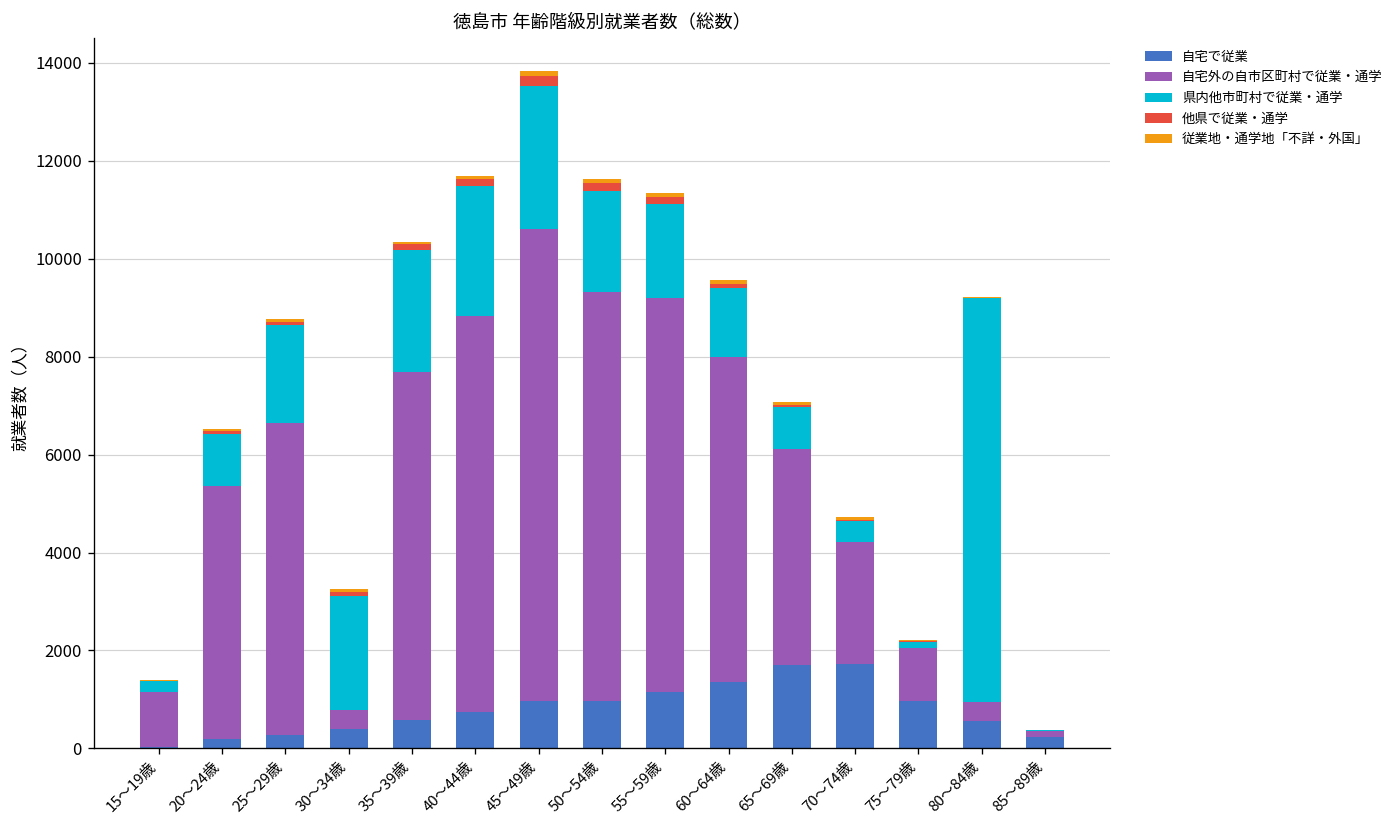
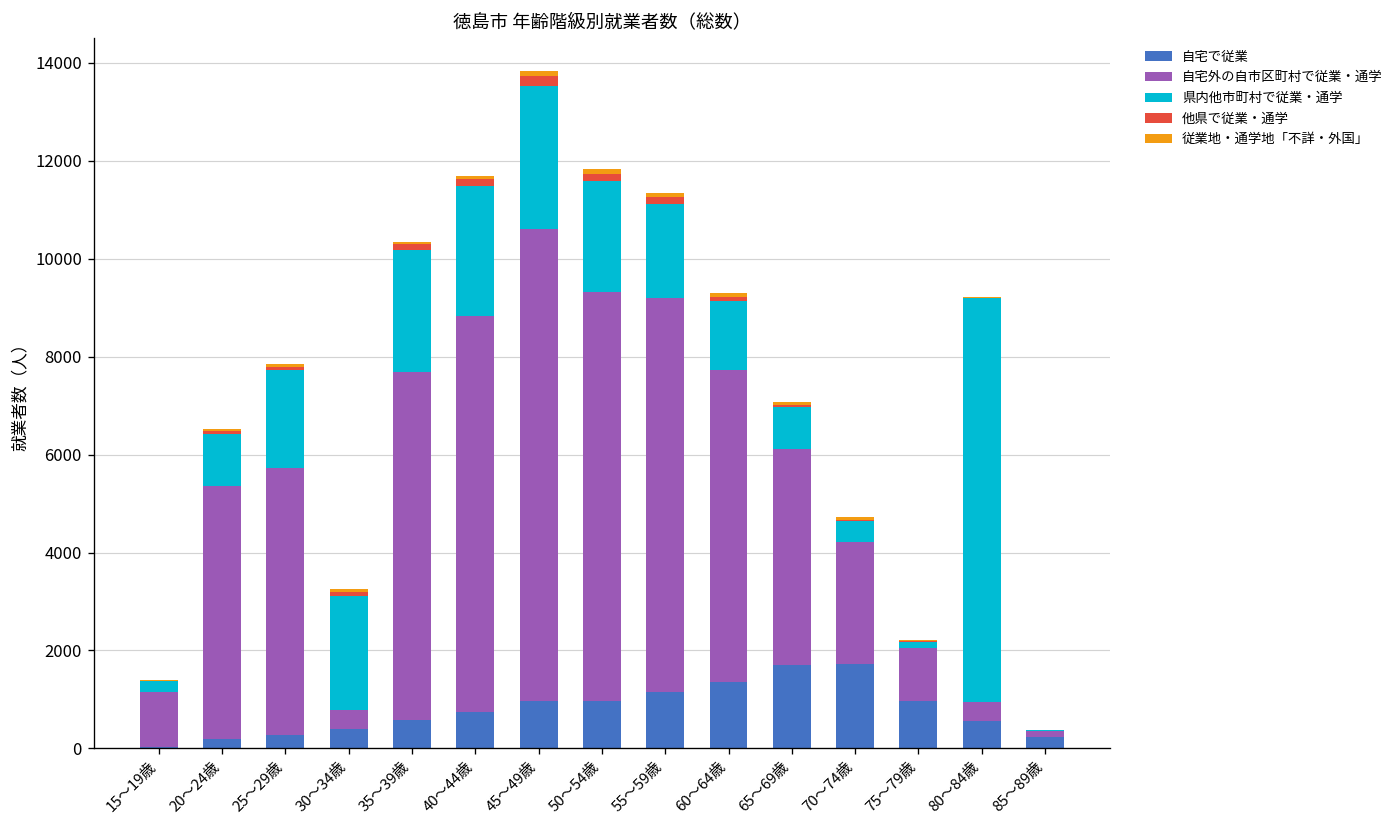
自宅外の自市区町村で従業・通学, 25～29歳: 6400 -> 5500
県内他市町村で従業・通学, 50～54歳: 2100 -> 2300
自宅外の自市区町村で従業・通学, 60～64歳: 6600 -> 6400
